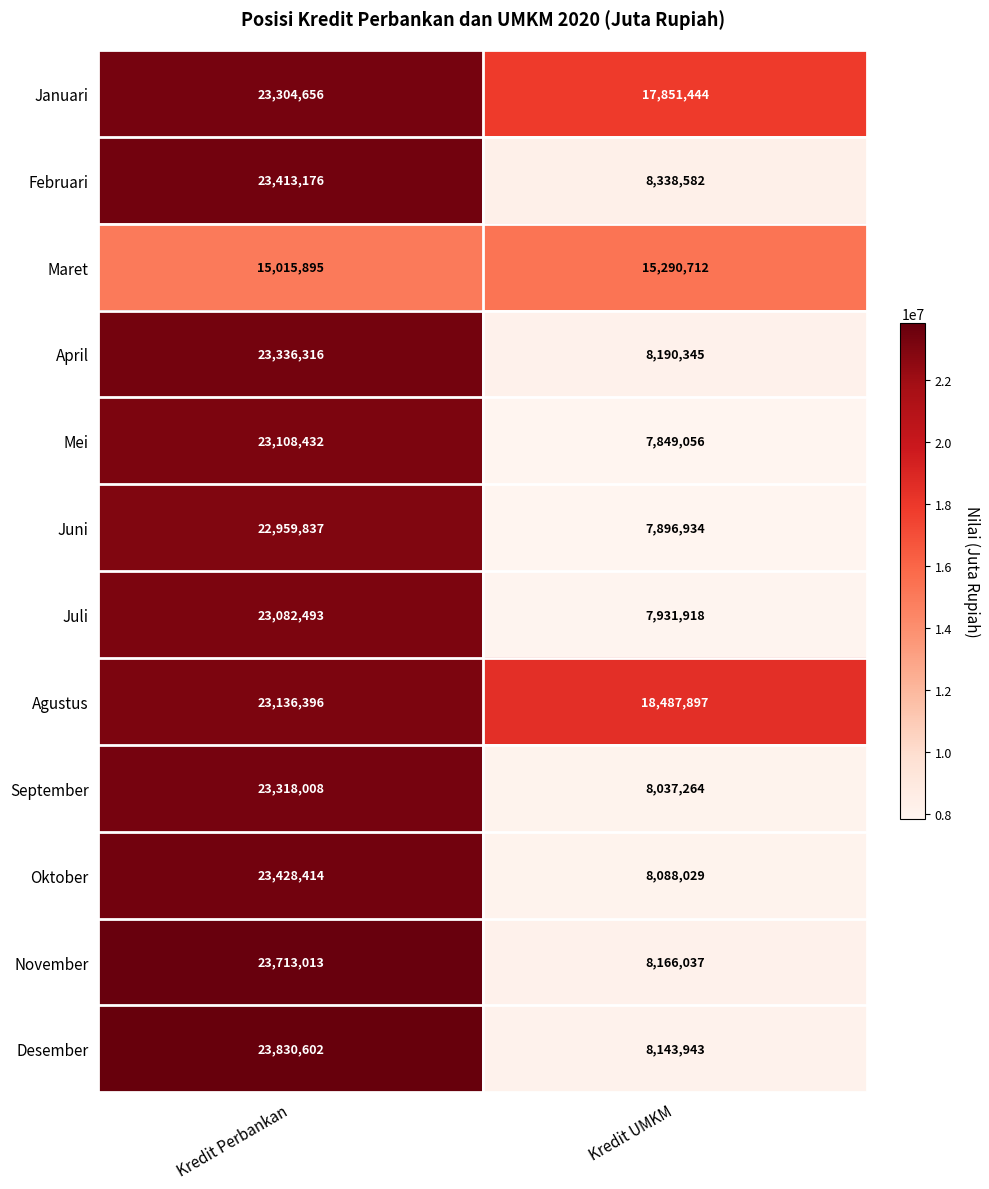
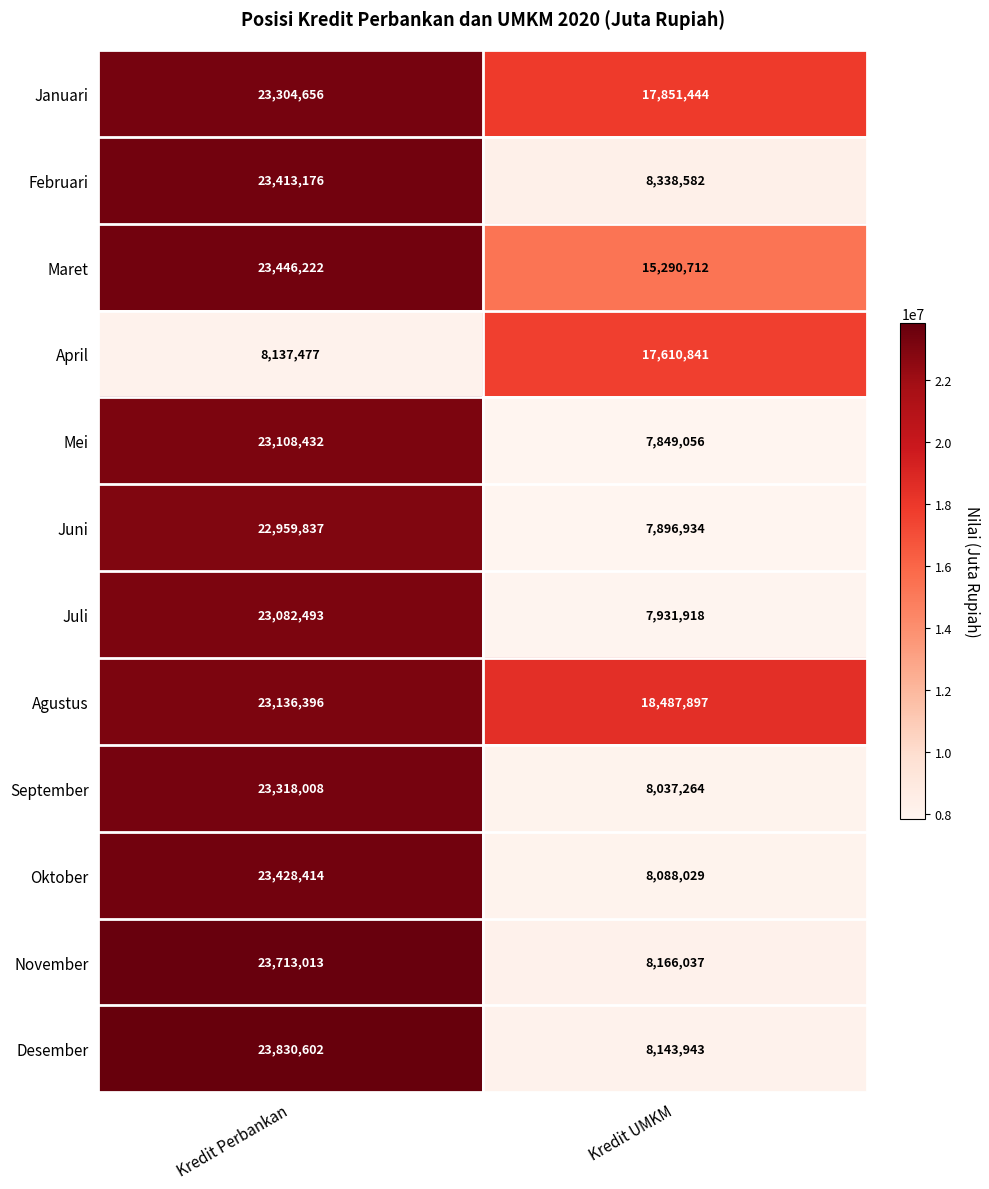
Maret, Kredit Perbankan: 15,015,895 -> 23,446,222
April, Kredit Perbankan: 23,336,316 -> 8,137,477
April, Kredit UMKM: 8,190,345 -> 17,610,841
